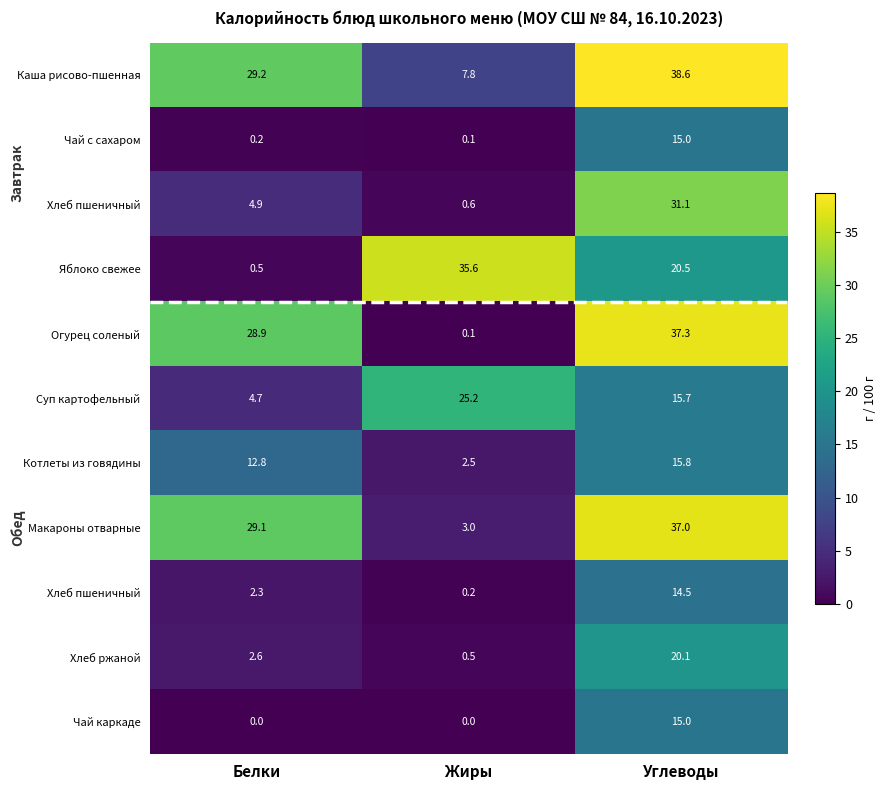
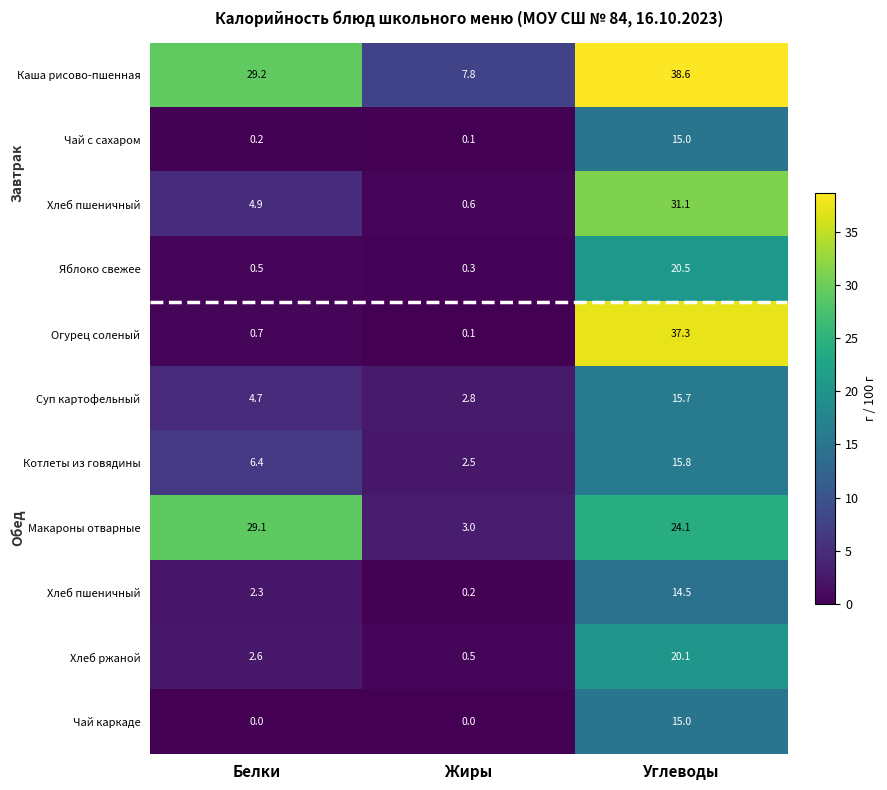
Яблоко свежее, Жиры: 35.6 -> 0.3
Огурец соленый, Белки: 28.9 -> 0.7
Суп картофельный, Жиры: 25.2 -> 2.8
Котлеты из говядины, Белки: 12.8 -> 6.4
Макароны отварные, Углеводы: 37.0 -> 24.1
